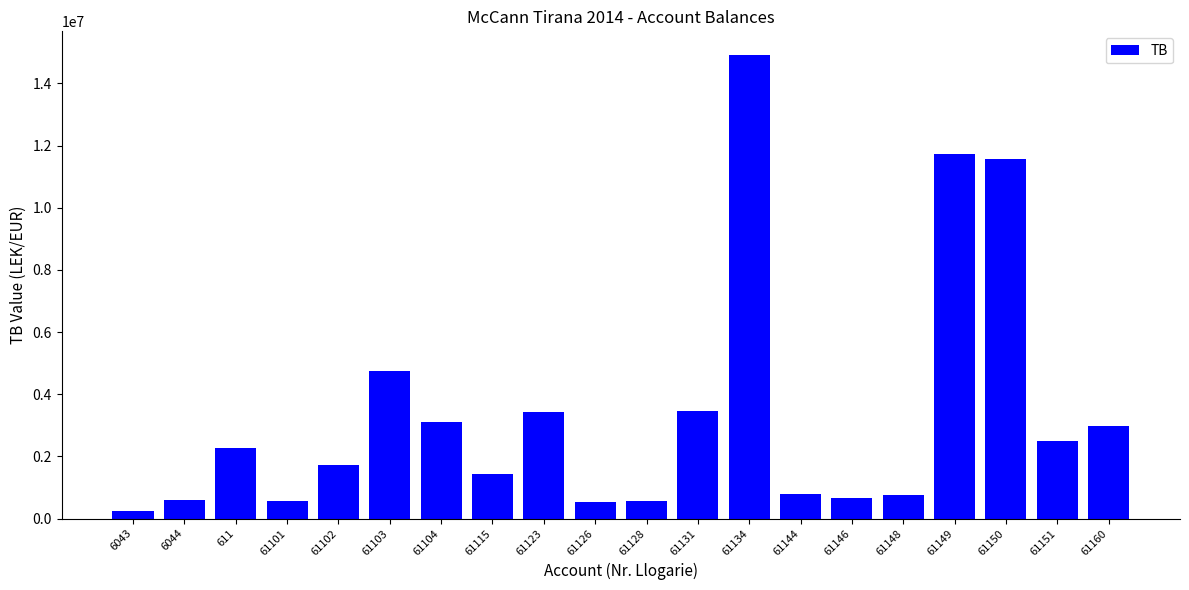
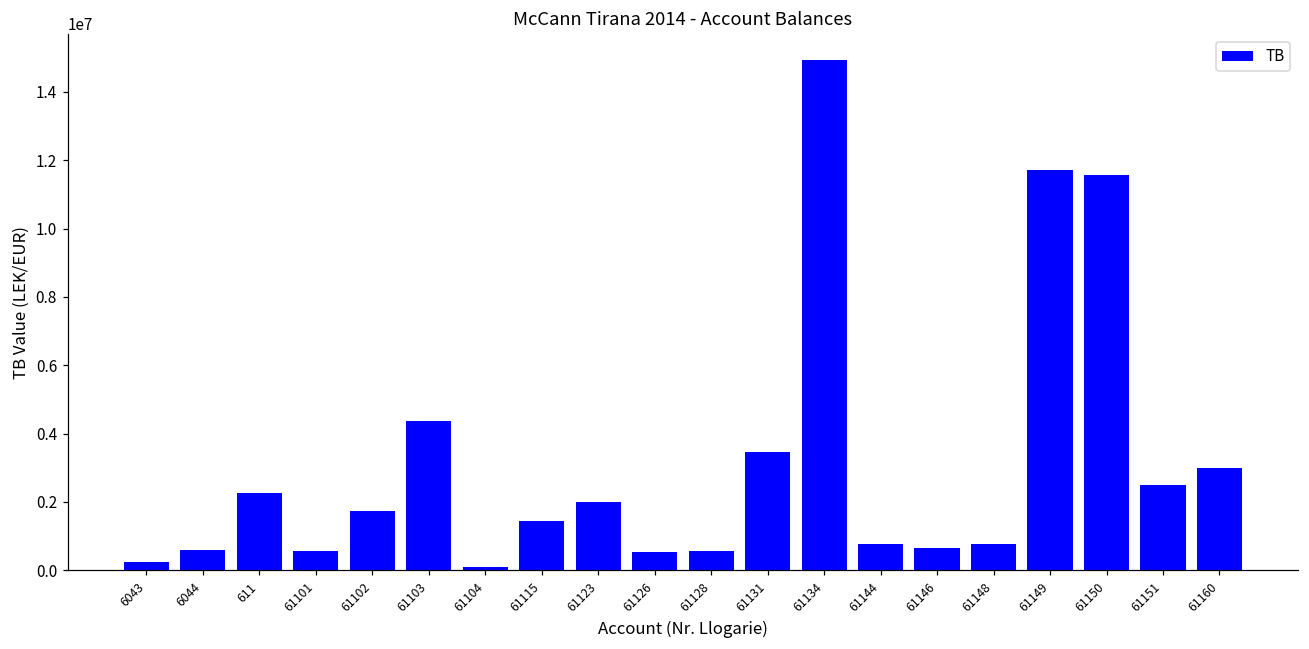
61103: 4700000 -> 4400000
61104: 3100000 -> 100000
61123: 3400000 -> 2000000
